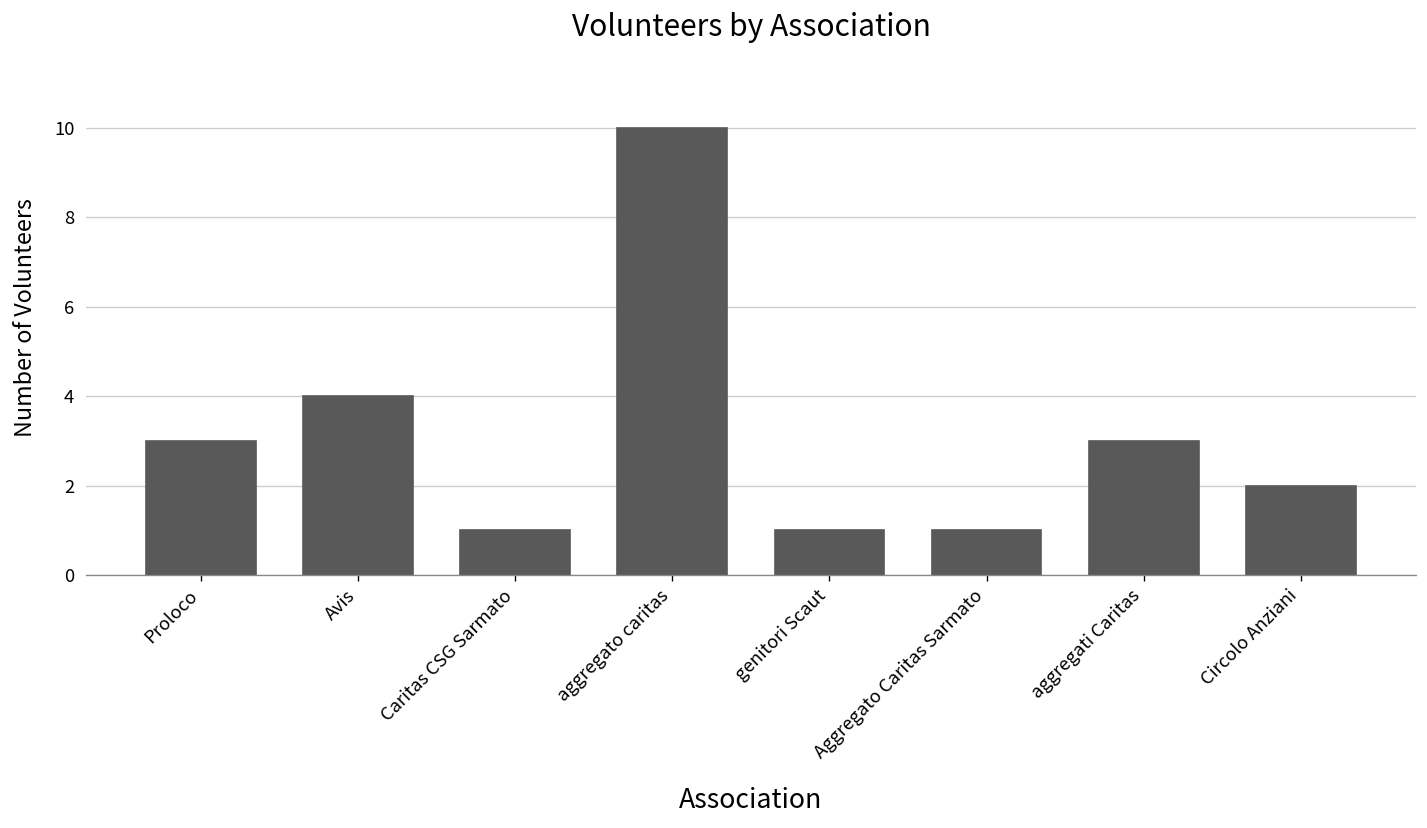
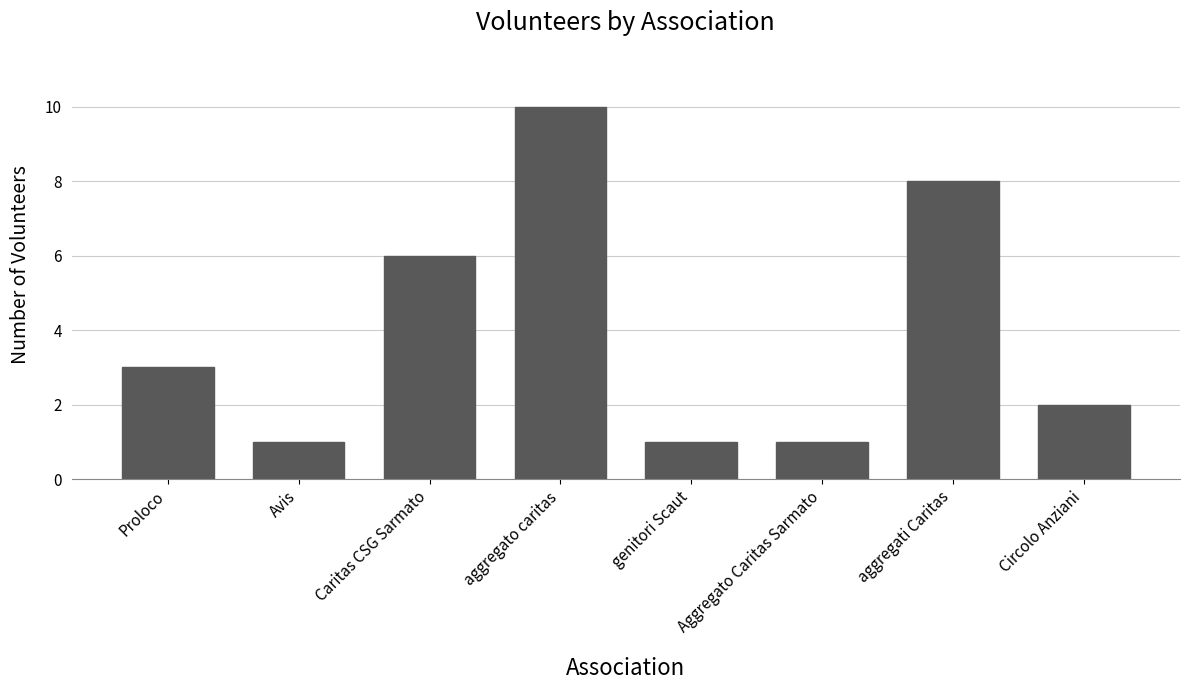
Avis: 4 -> 1
Caritas CSG Sarmato: 1 -> 6
aggregati Caritas: 3 -> 8
